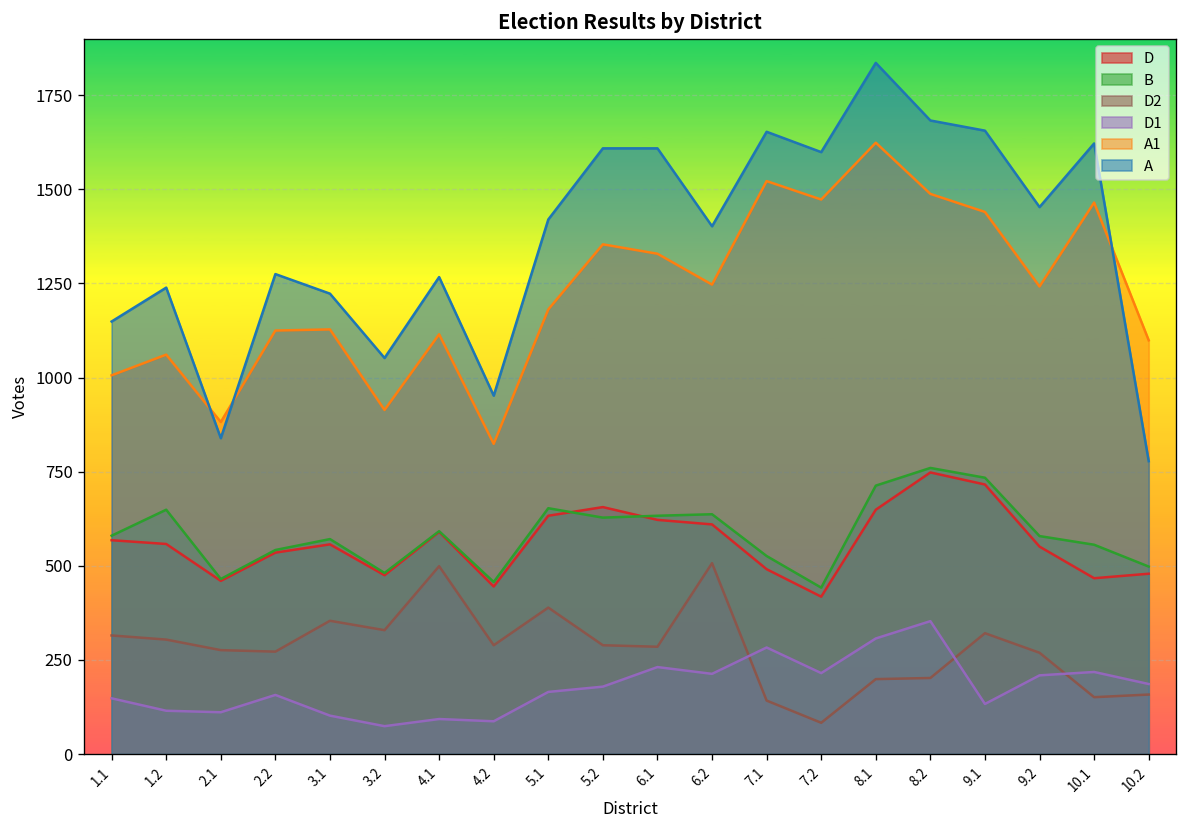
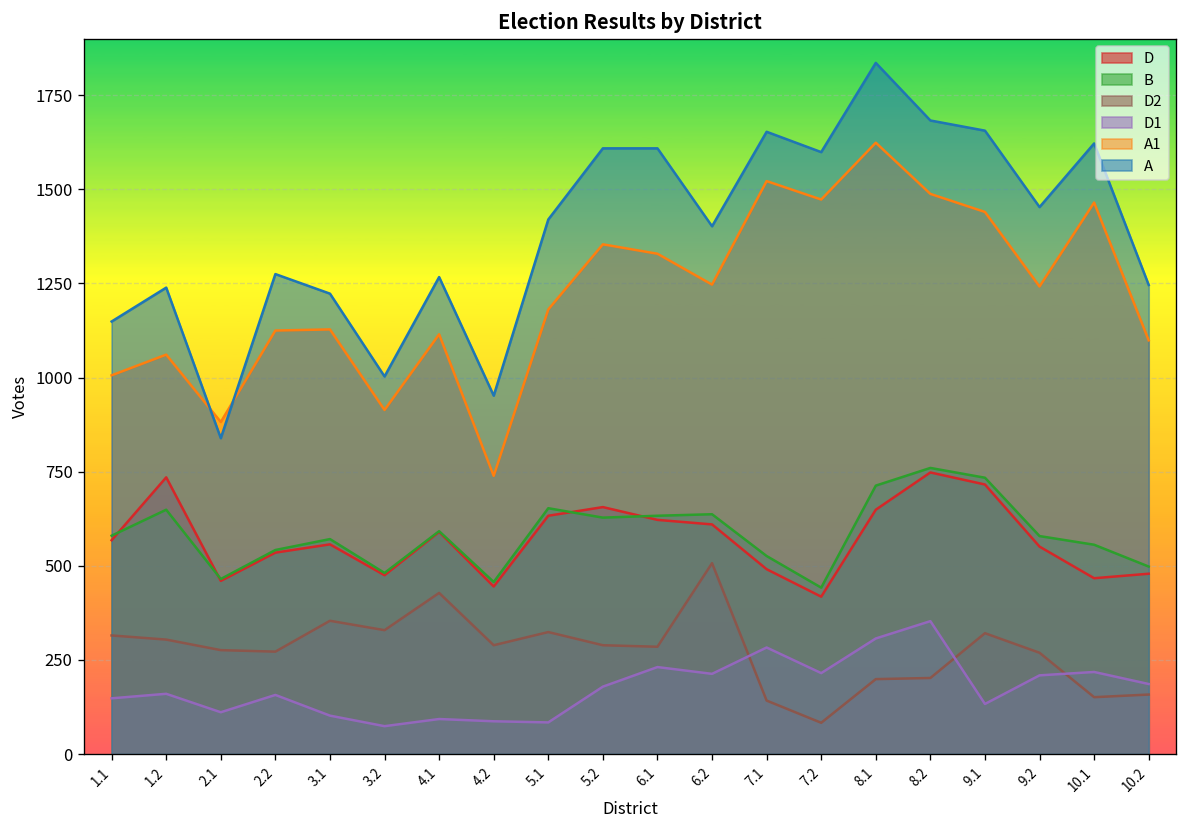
D, 1.2: 560 -> 740
D1, 1.2: 120 -> 160
A, 3.2: 1050 -> 1000
D2, 4.1: 500 -> 430
A1, 4.2: 820 -> 740
D2, 5.1: 390 -> 320
D1, 5.1: 170 -> 80
A, 10.2: 780 -> 1250
